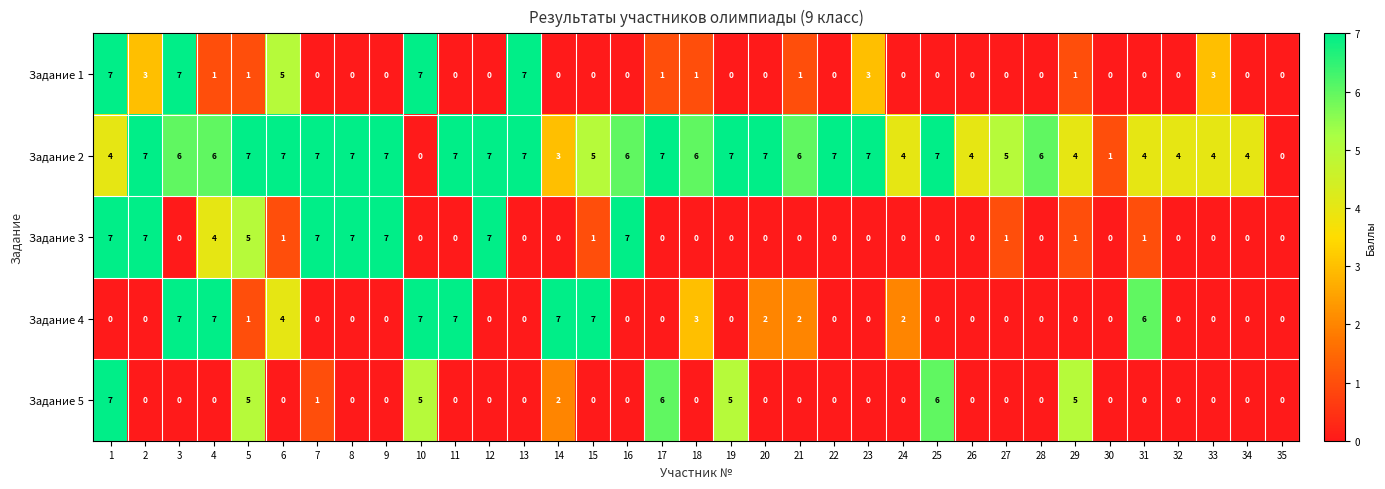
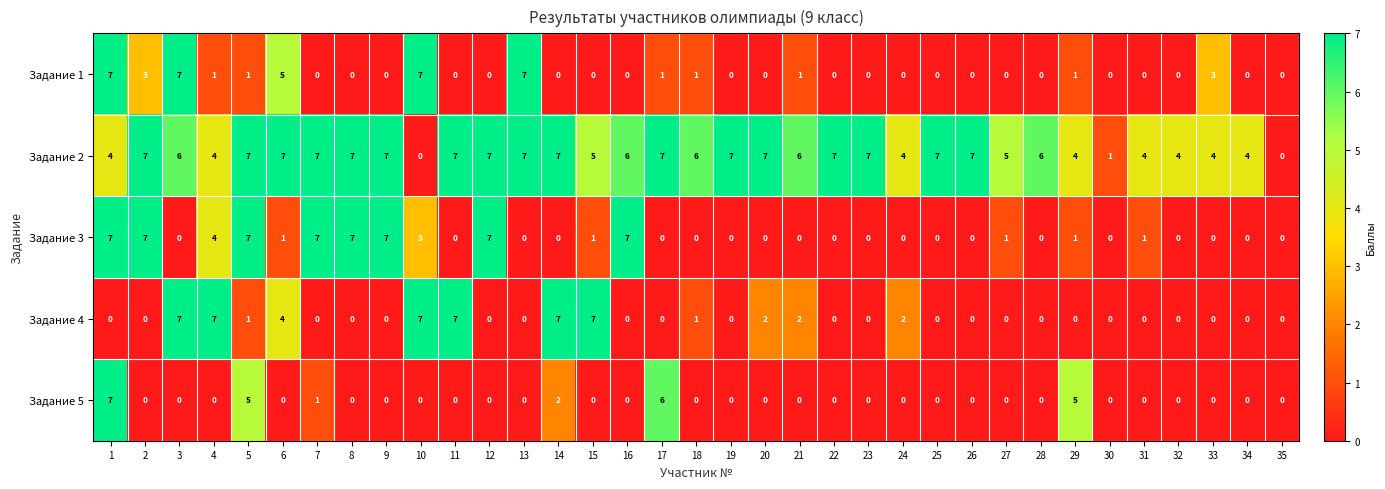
Задание 1, 23: 3 -> 0
Задание 2, 4: 6 -> 4
Задание 2, 14: 3 -> 7
Задание 2, 26: 4 -> 7
Задание 3, 5: 5 -> 7
Задание 3, 10: 0 -> 3
Задание 4, 18: 3 -> 1
Задание 4, 31: 6 -> 0
Задание 5, 10: 5 -> 0
Задание 5, 19: 5 -> 0
Задание 5, 25: 6 -> 0
